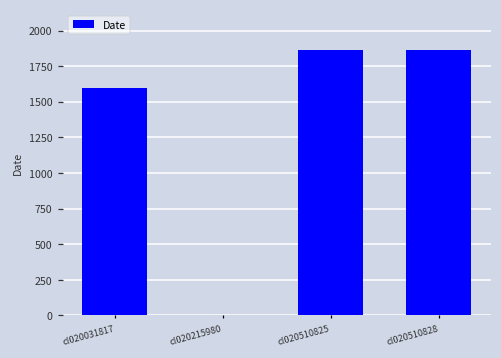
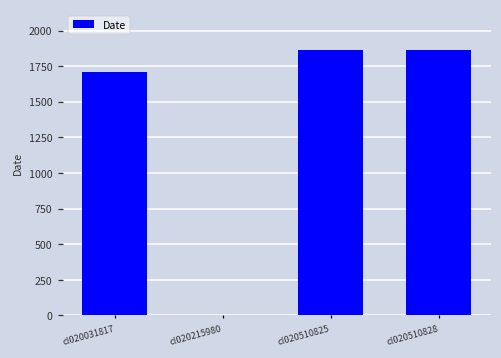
cl020031817: 1600 -> 1710
